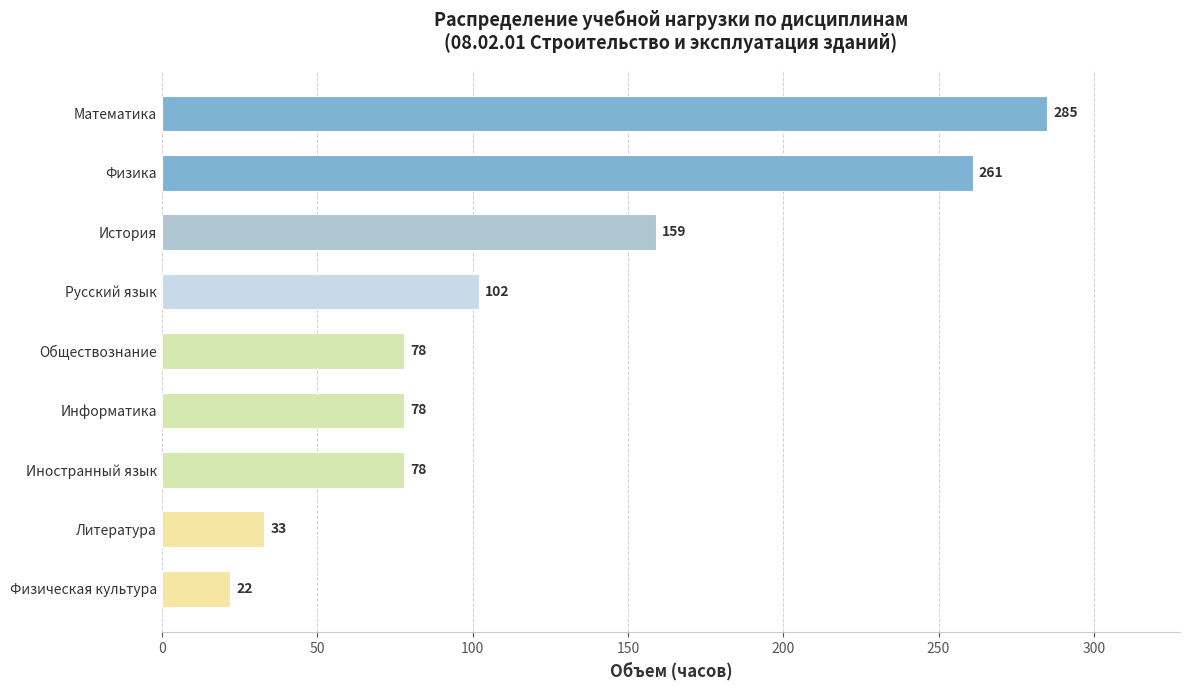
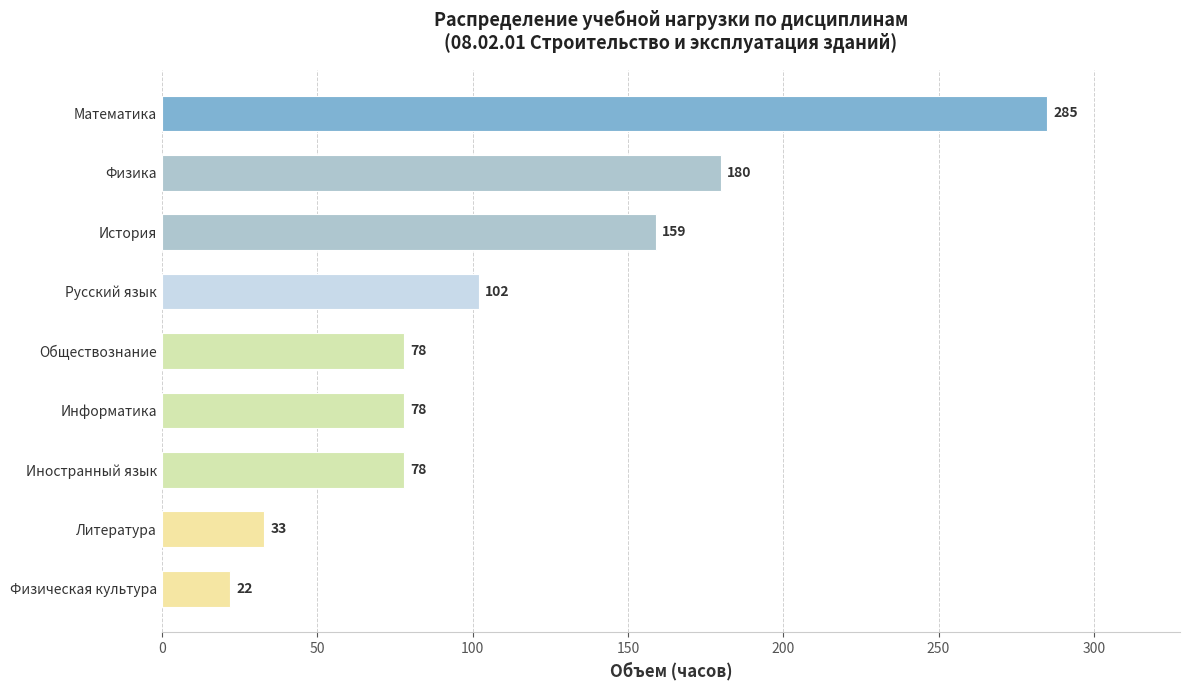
Физика: 261 -> 180
